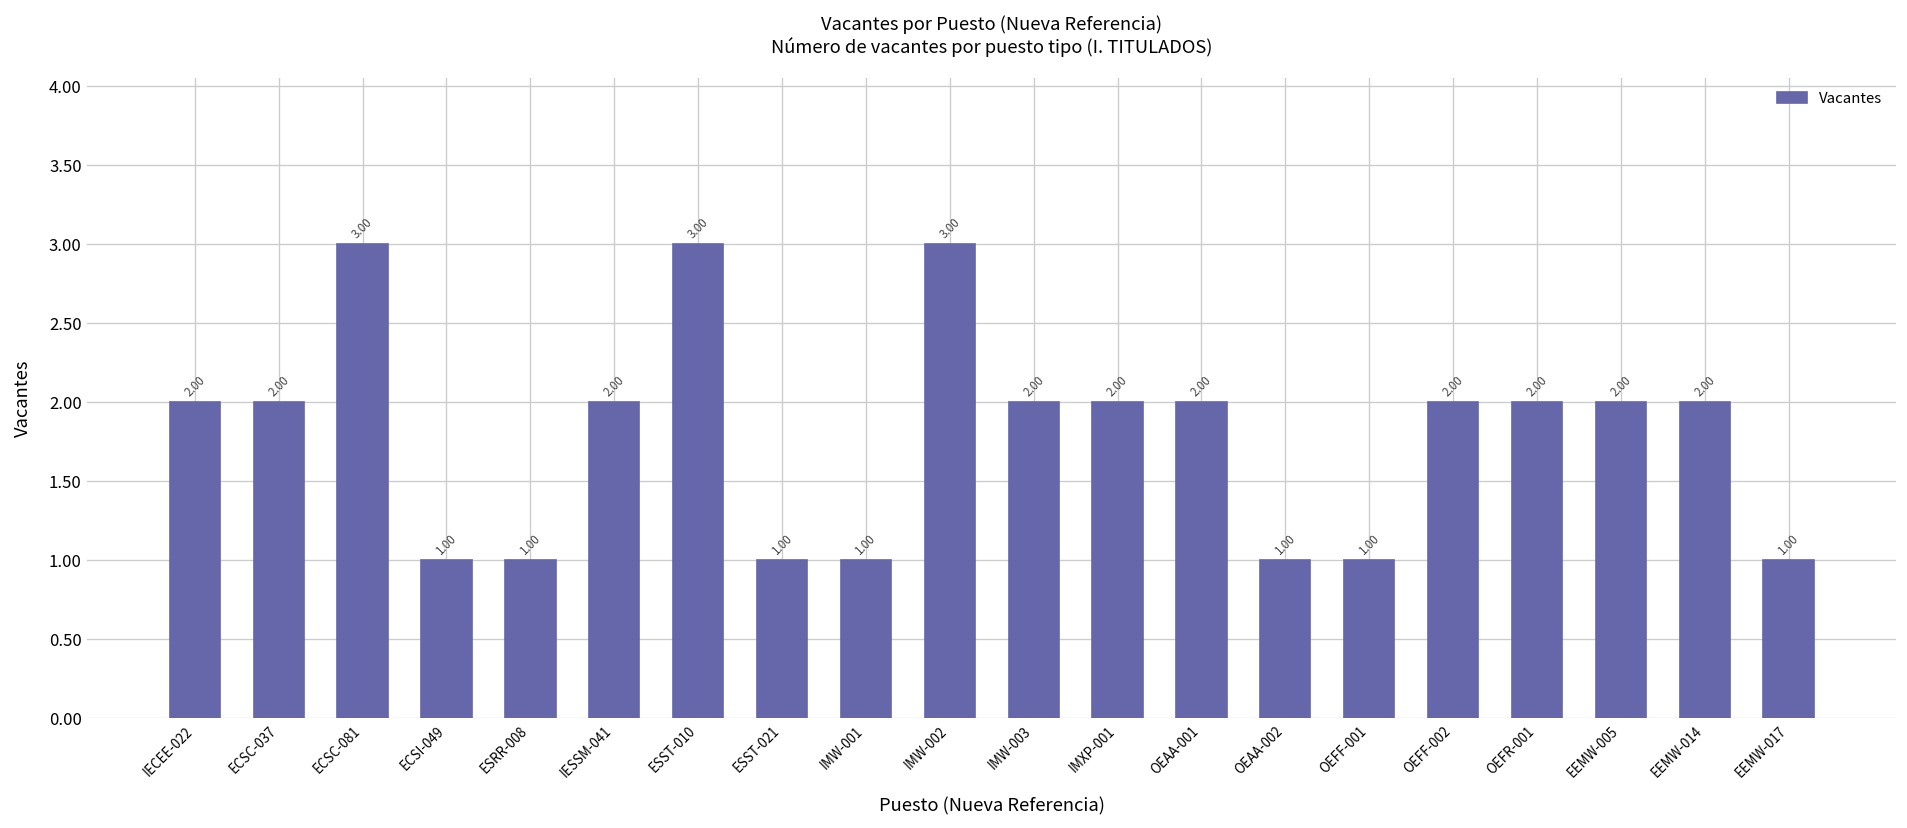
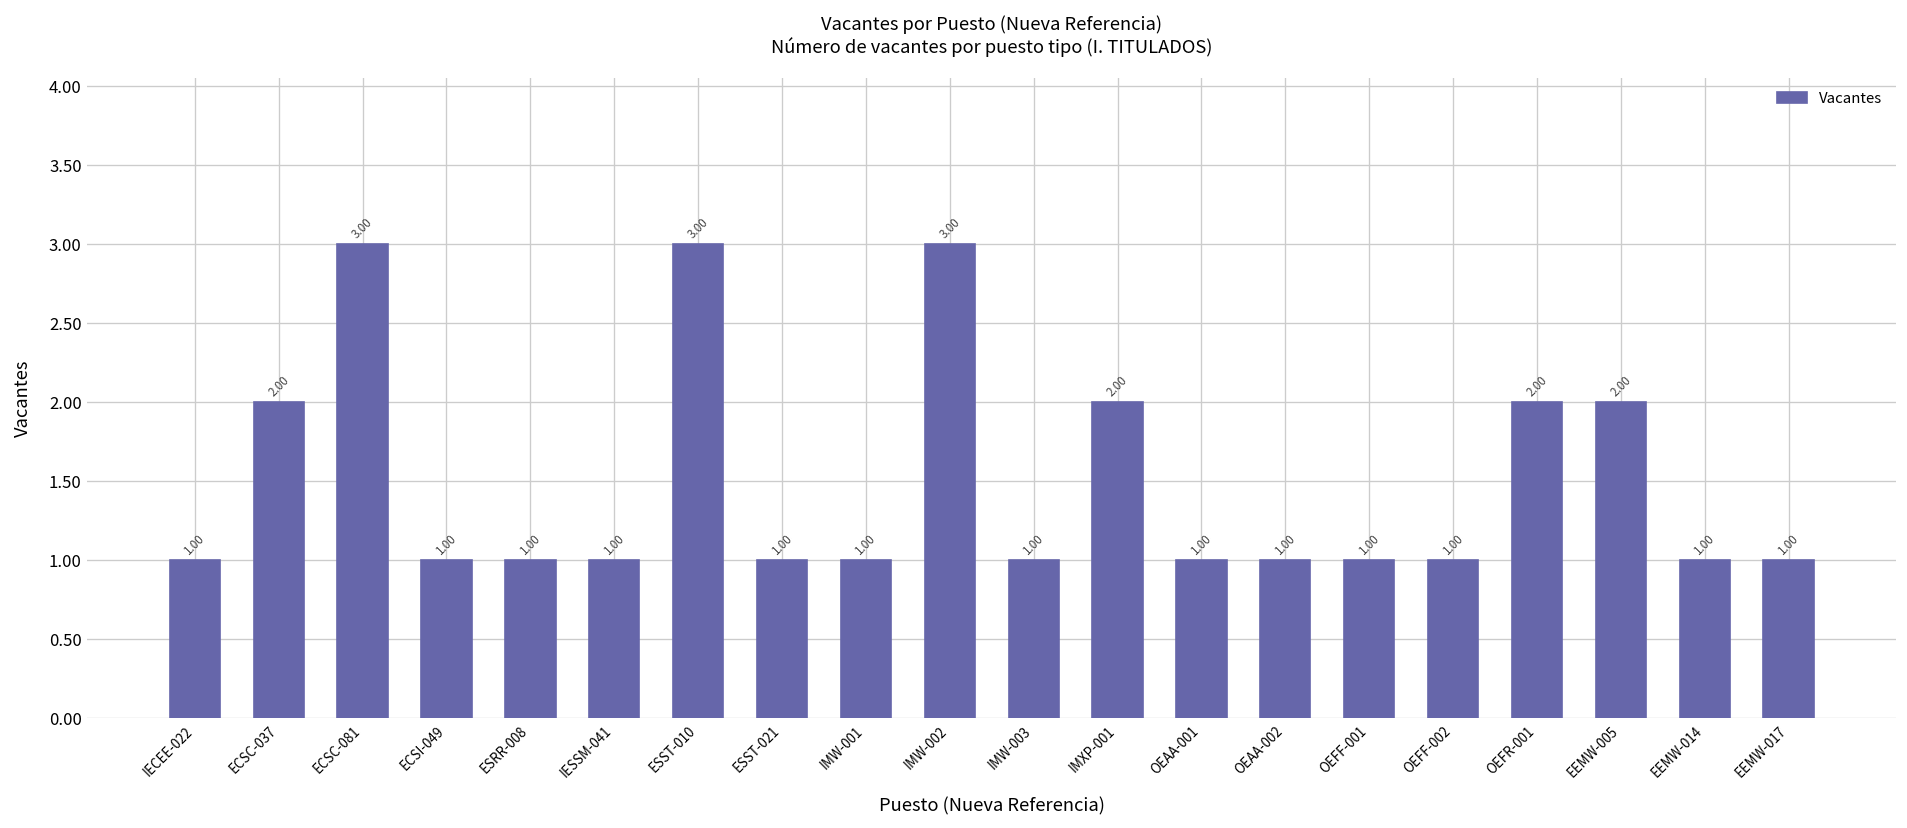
IECEE-022: 2.00 -> 1.00
IESSM-041: 2.00 -> 1.00
IMW-003: 2.00 -> 1.00
OEAA-001: 2.00 -> 1.00
OEFF-002: 2.00 -> 1.00
EEMW-014: 2.00 -> 1.00
